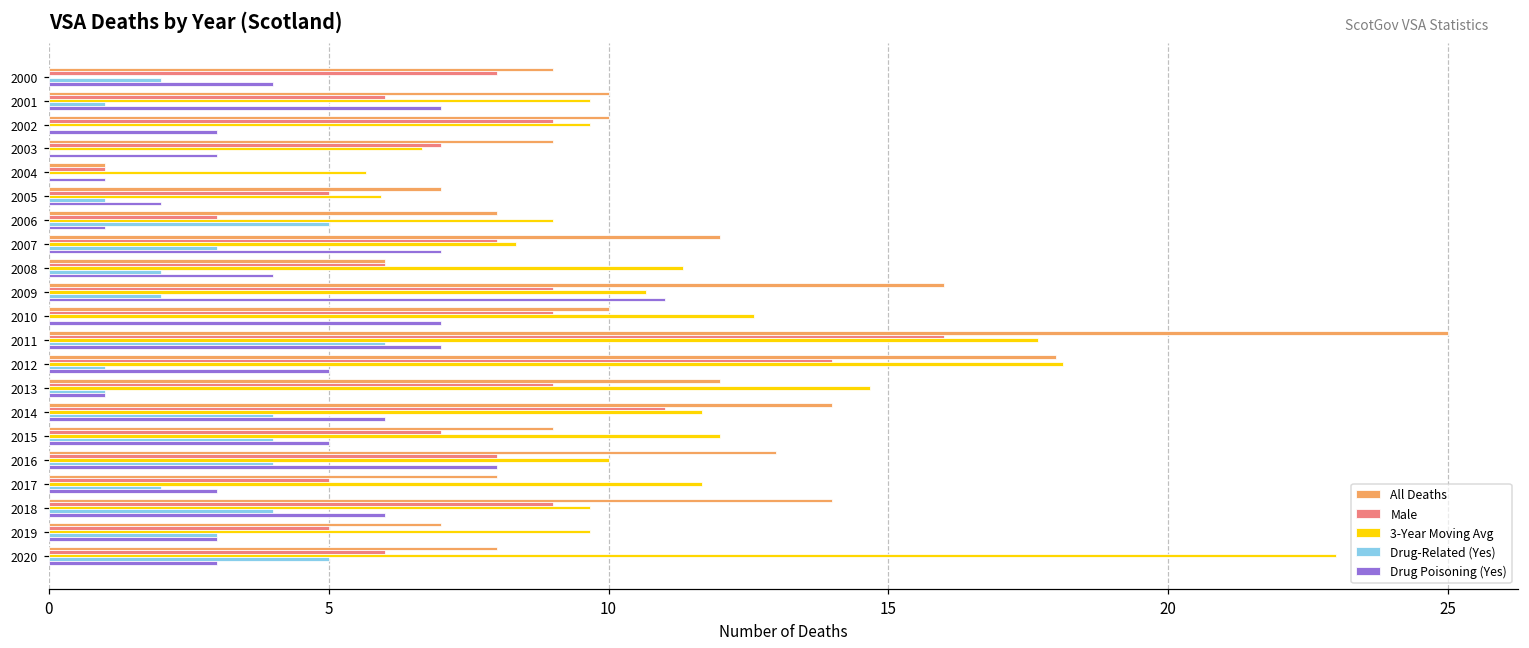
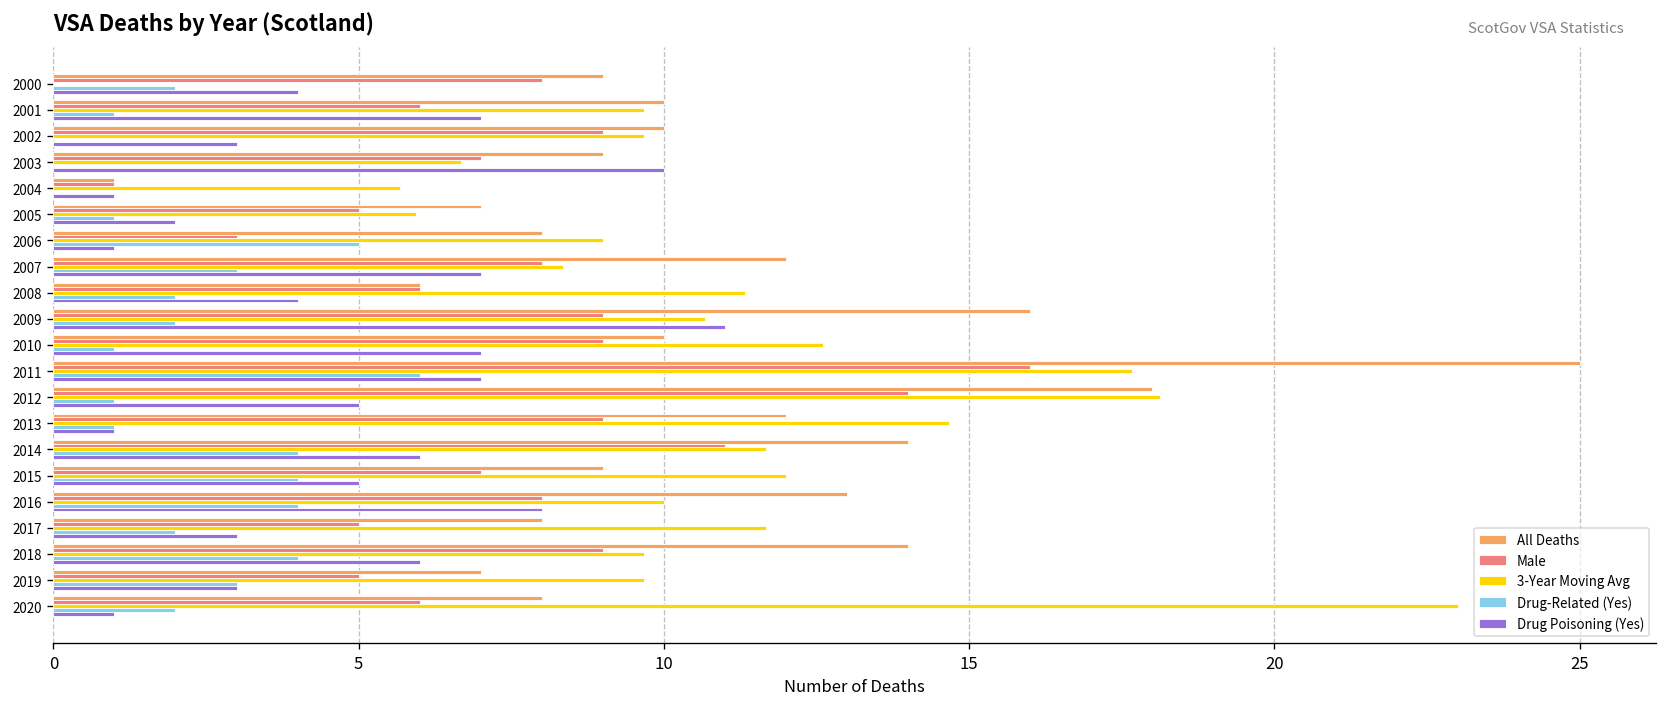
Drug Poisoning (Yes), 2003: 3 -> 10
Drug-Related (Yes), 2010: 0 -> 1
Drug-Related (Yes), 2020: 5 -> 2
Drug Poisoning (Yes), 2020: 3 -> 1
